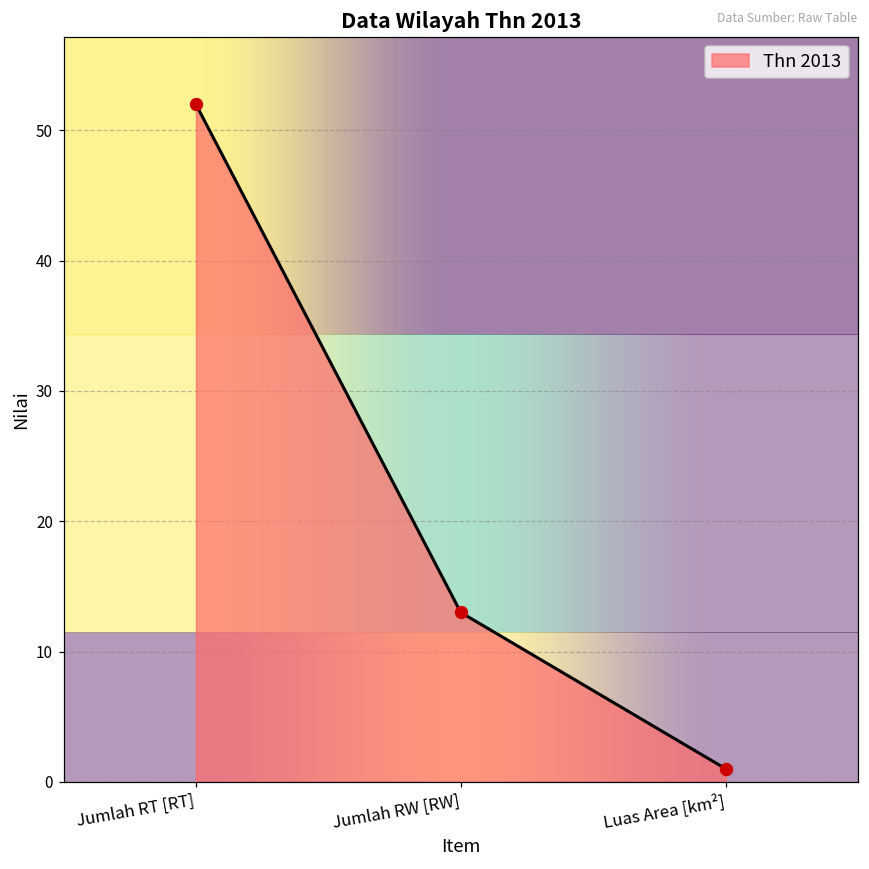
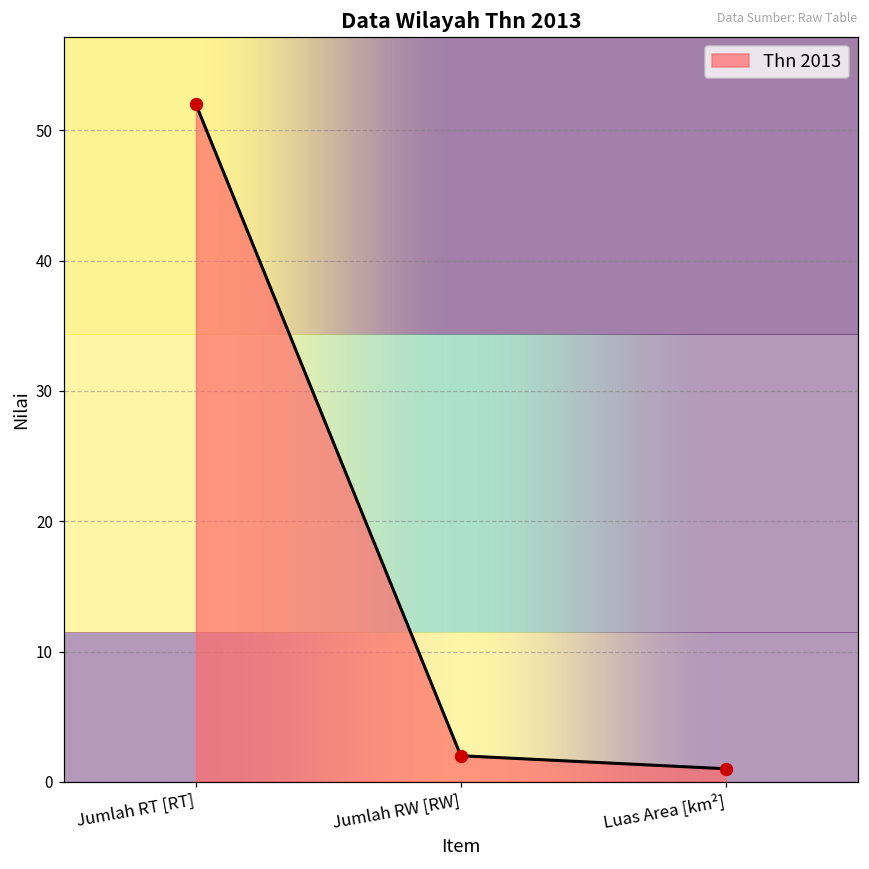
Jumlah RW [RW]: 13 -> 2
